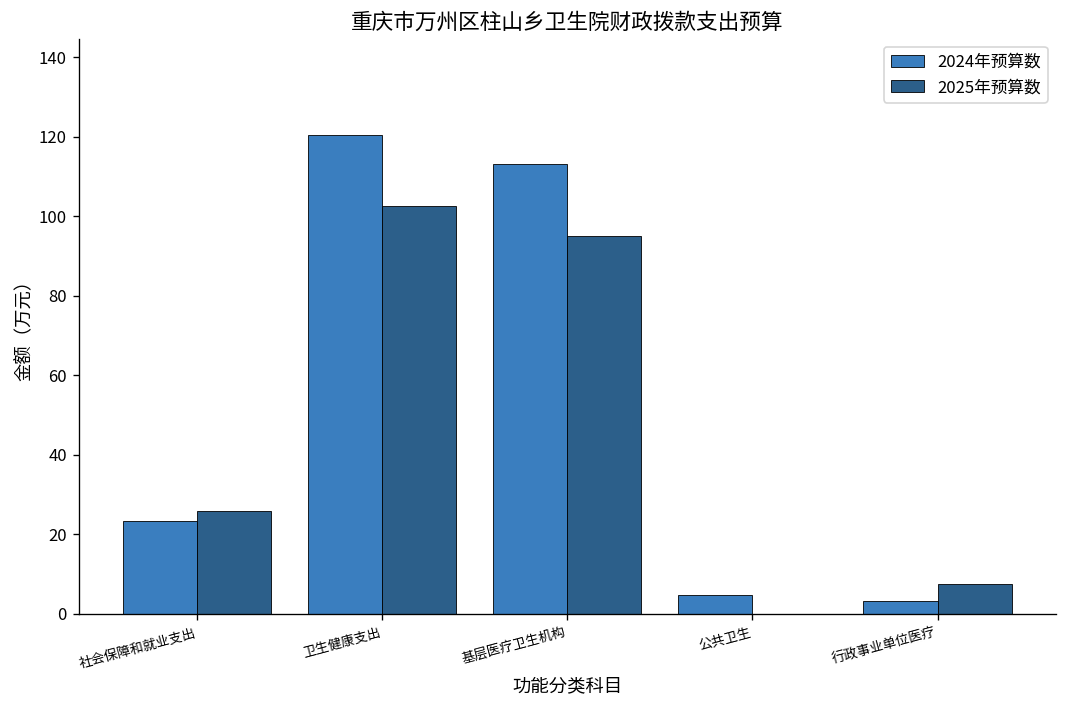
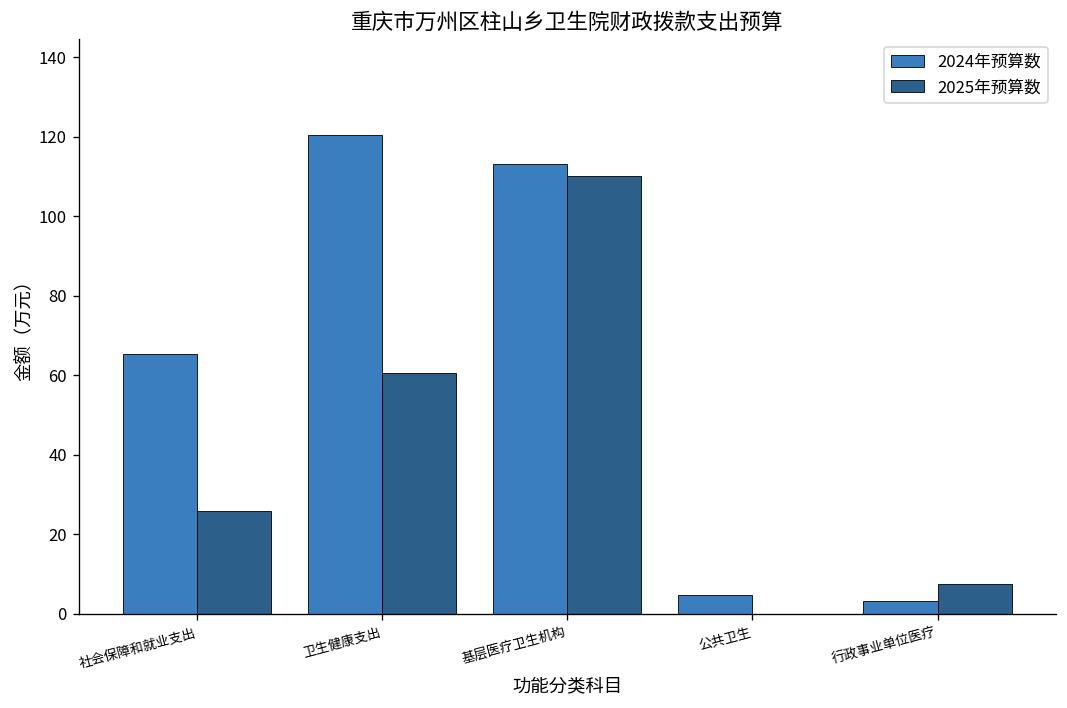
2024年预算数, 社会保障和就业支出: 23 -> 65
2025年预算数, 卫生健康支出: 102 -> 60
2025年预算数, 基层医疗卫生机构: 95 -> 110
